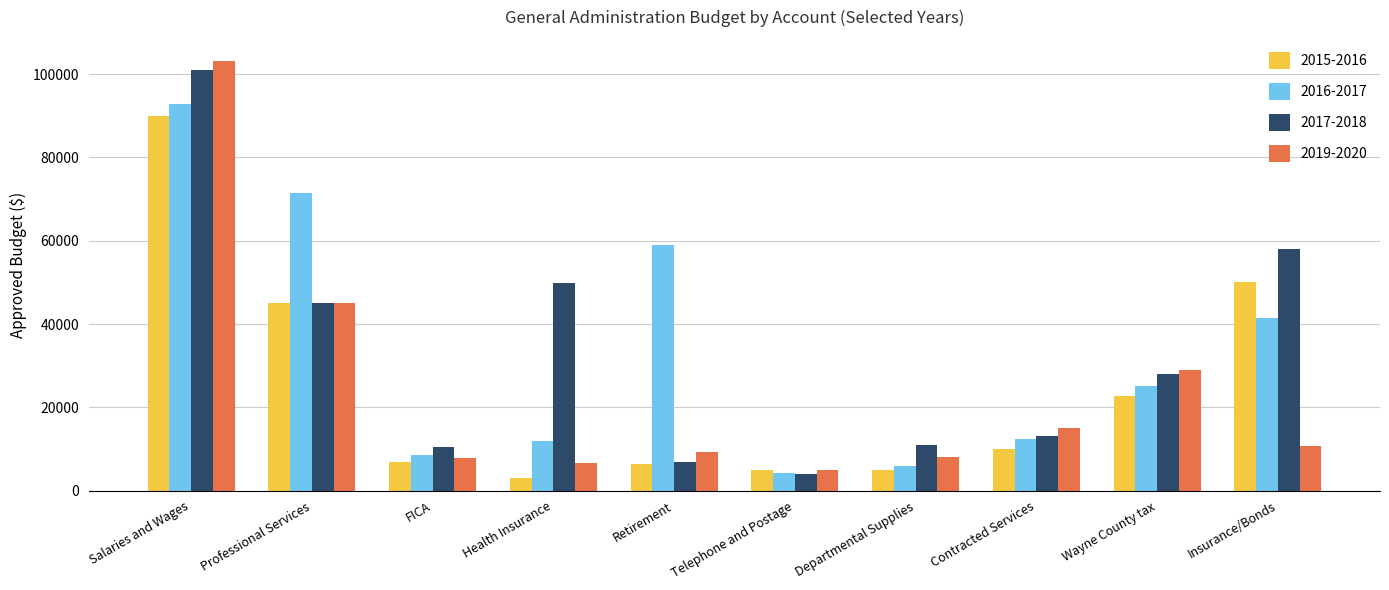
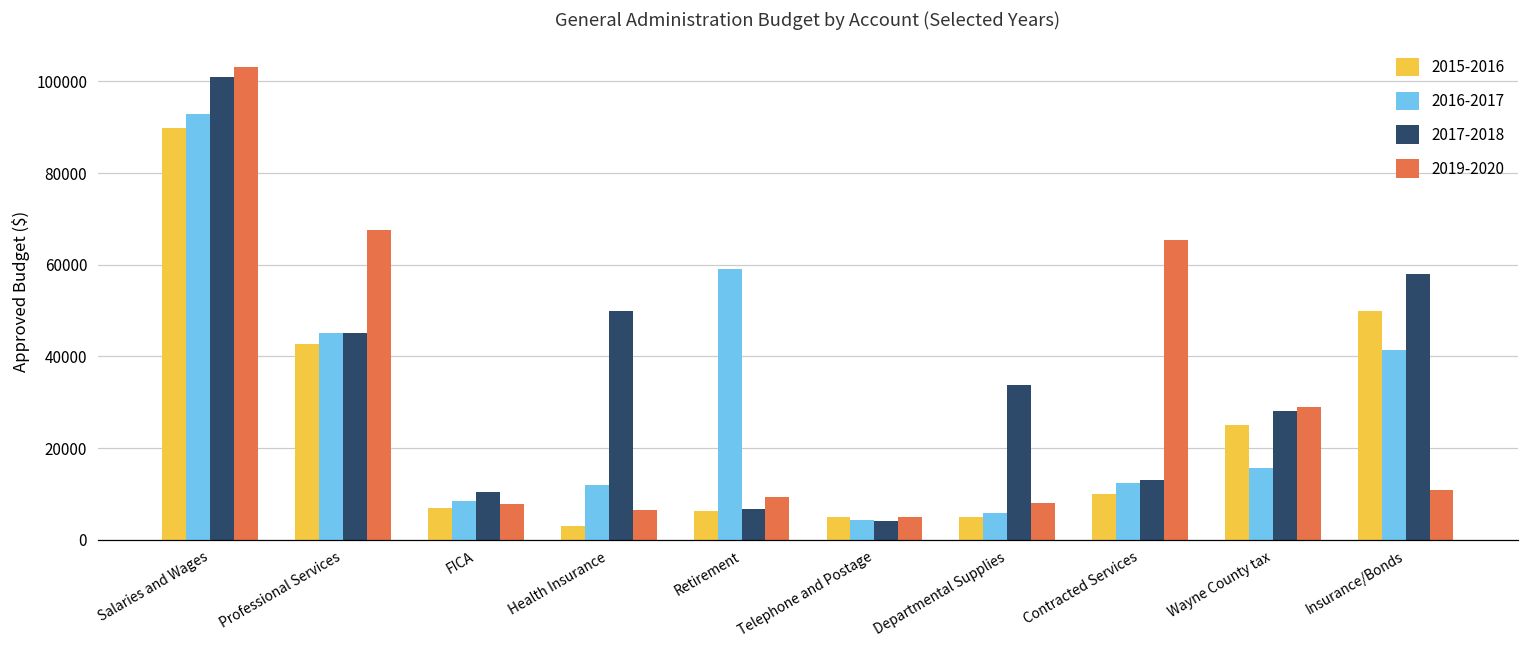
2015-2016, Professional Services: 45000 -> 43000
2016-2017, Professional Services: 71000 -> 45000
2019-2020, Professional Services: 45000 -> 68000
2017-2018, Departmental Supplies: 11000 -> 34000
2019-2020, Contracted Services: 15000 -> 66000
2015-2016, Wayne County tax: 23000 -> 25000
2016-2017, Wayne County tax: 25000 -> 16000
